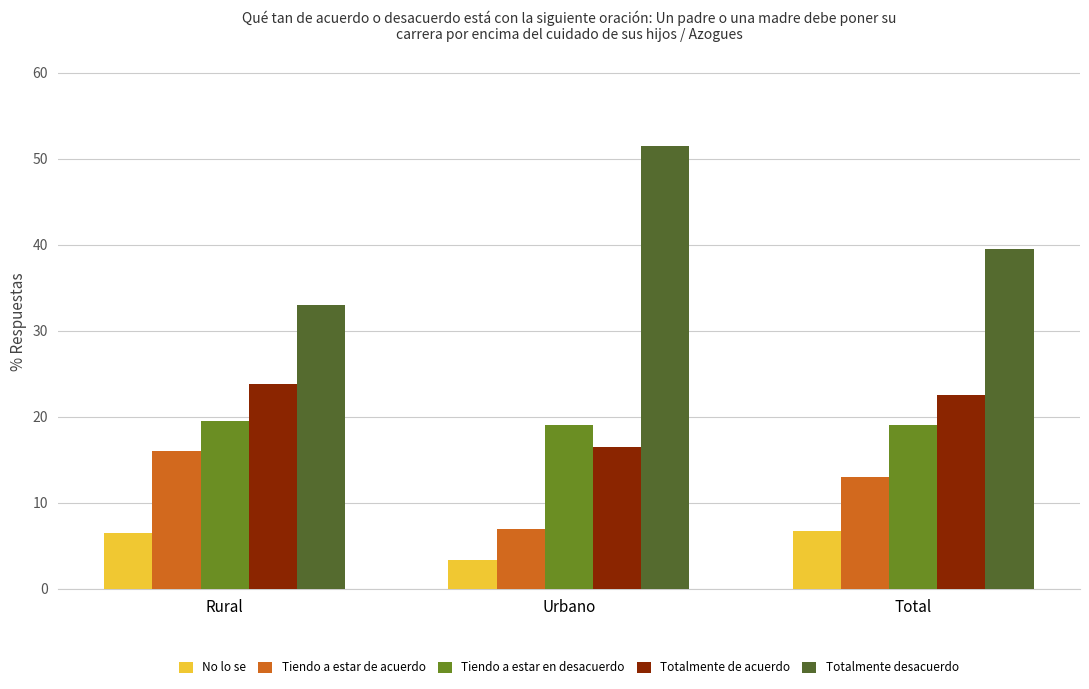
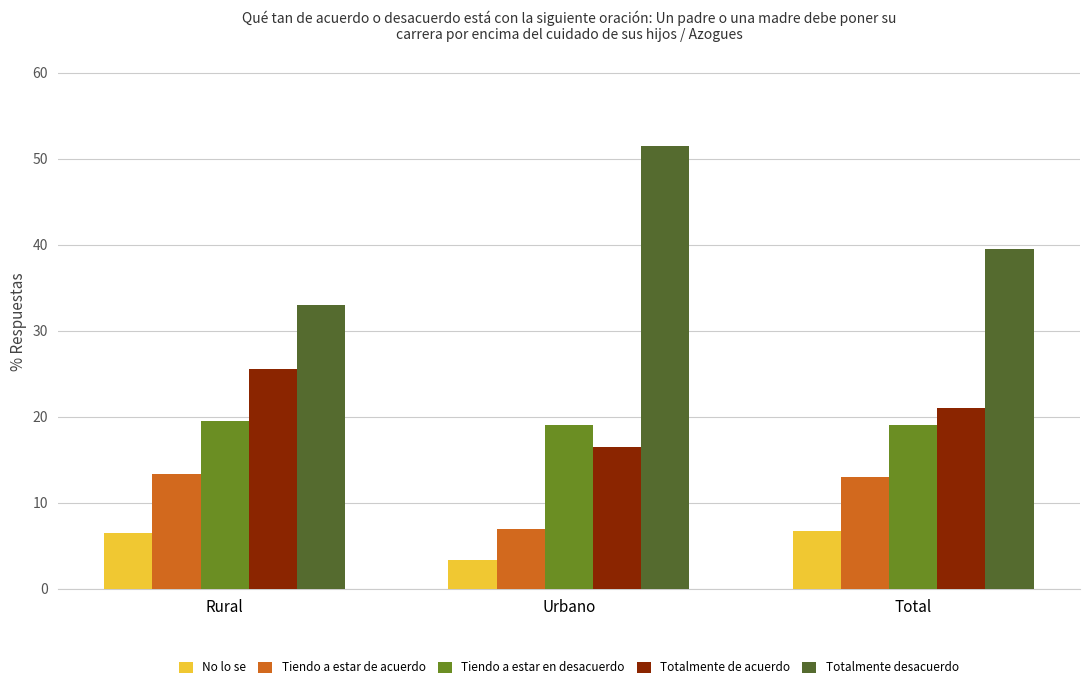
Tiendo a estar de acuerdo, Rural: 16 -> 13
Totalmente de acuerdo, Rural: 24 -> 26
Totalmente de acuerdo, Total: 23 -> 21
